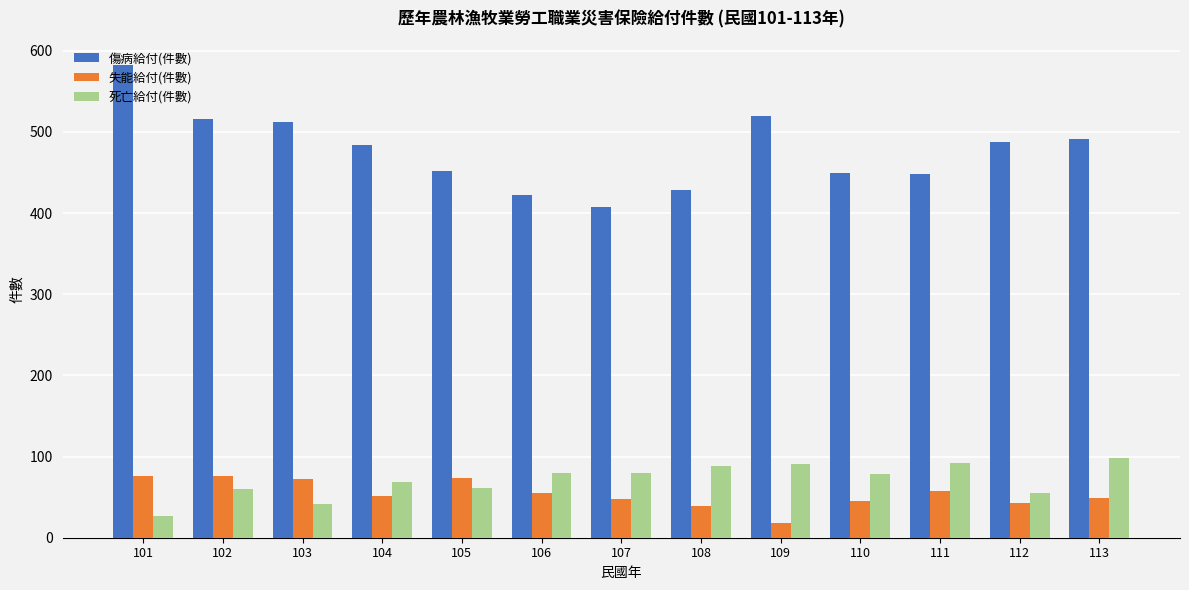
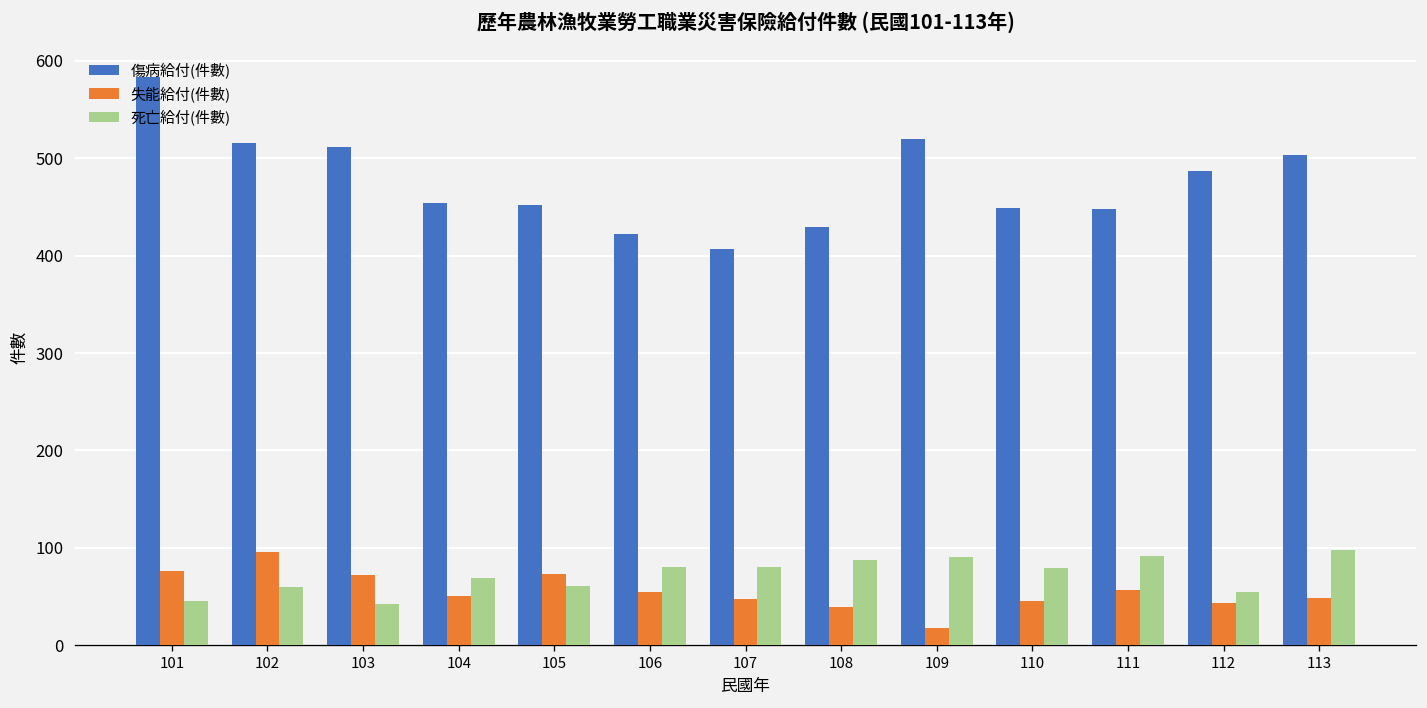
死亡給付(件數), 101: 30 -> 50
失能給付(件數), 102: 80 -> 100
傷病給付(件數), 104: 480 -> 450
傷病給付(件數), 113: 490 -> 500
